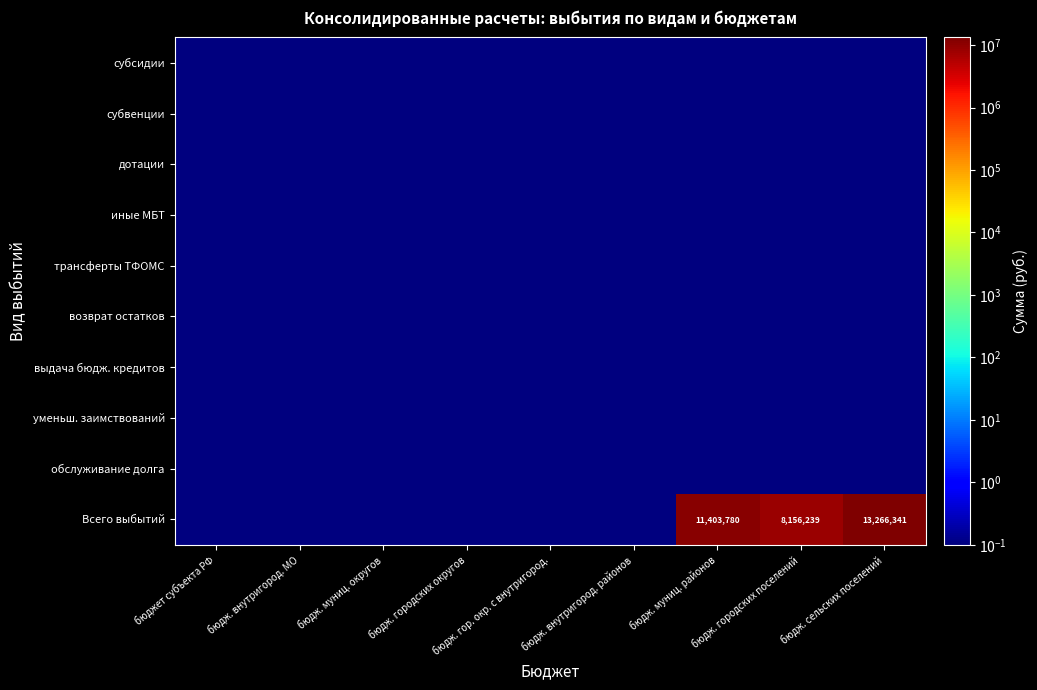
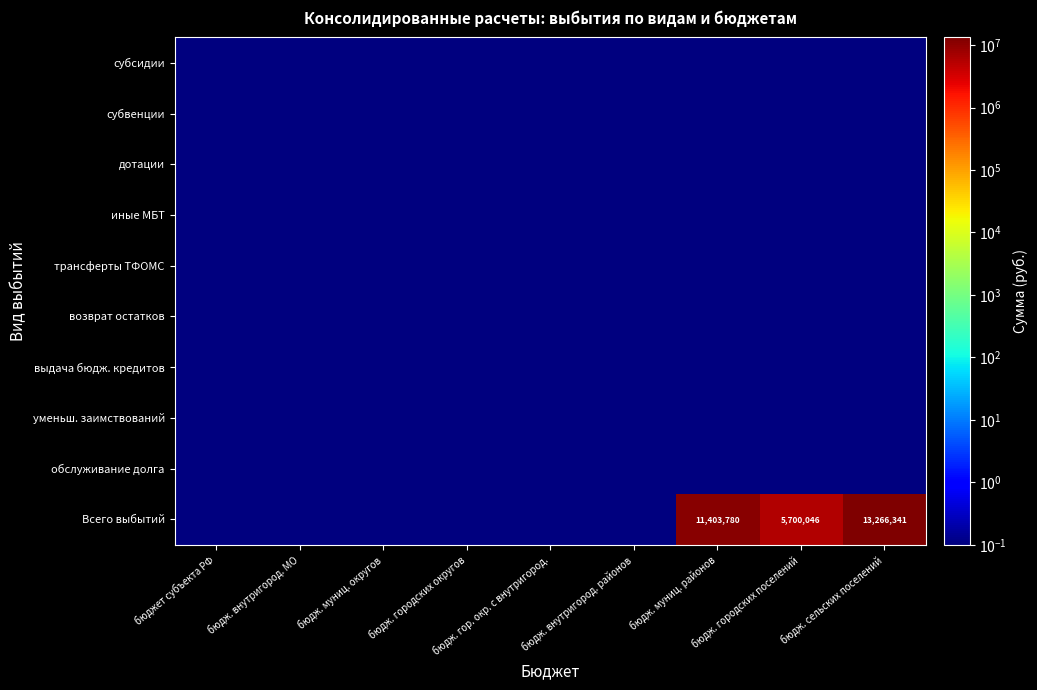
Всего выбытий, бюдж. городских поселений: 8,156,239 -> 5,700,046
